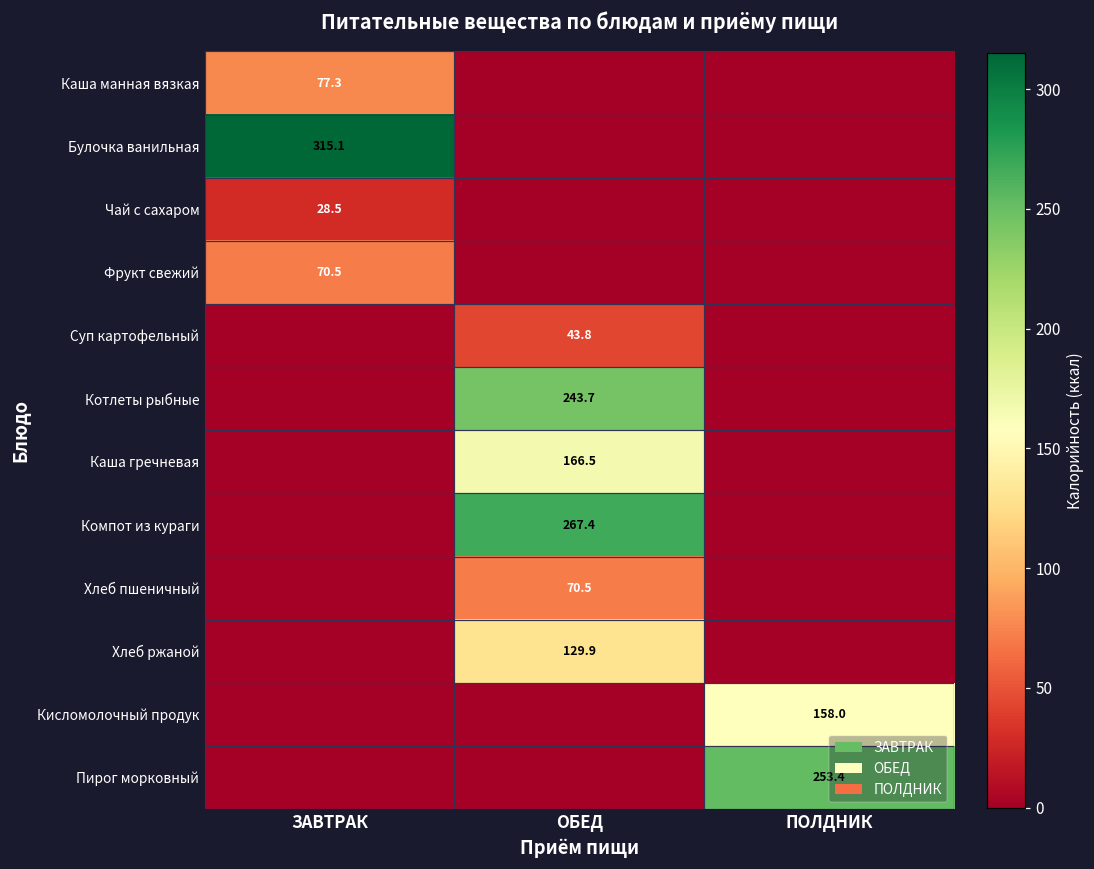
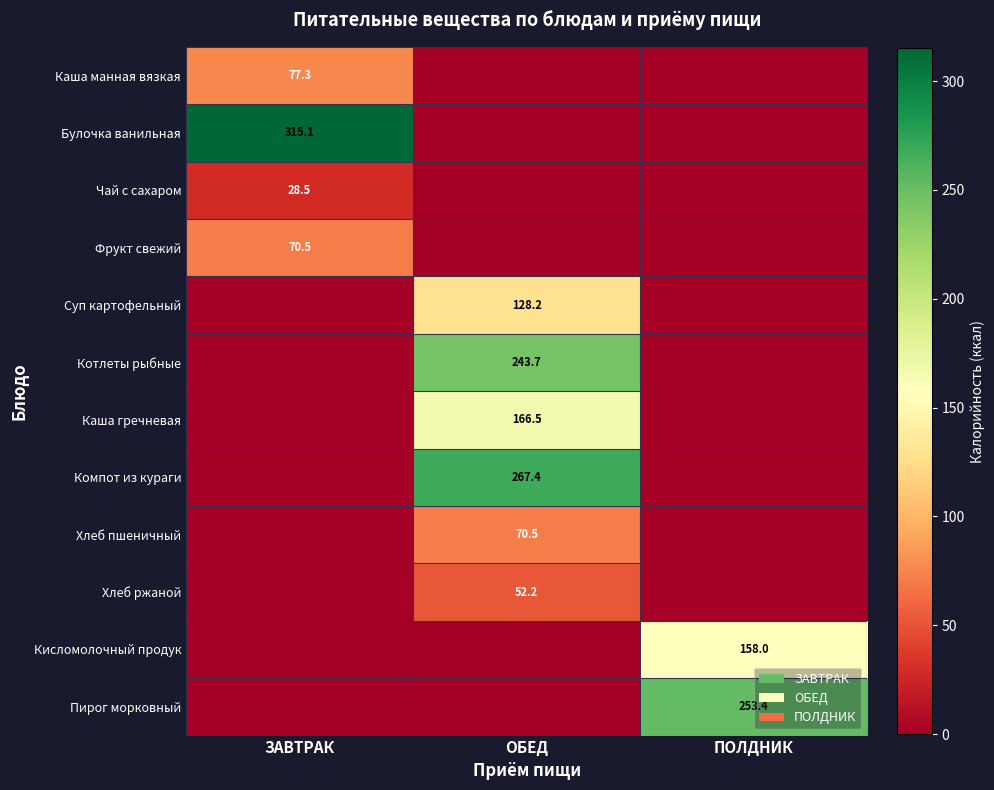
Суп картофельный, ОБЕД: 43.8 -> 128.2
Хлеб ржаной, ОБЕД: 129.9 -> 52.2
